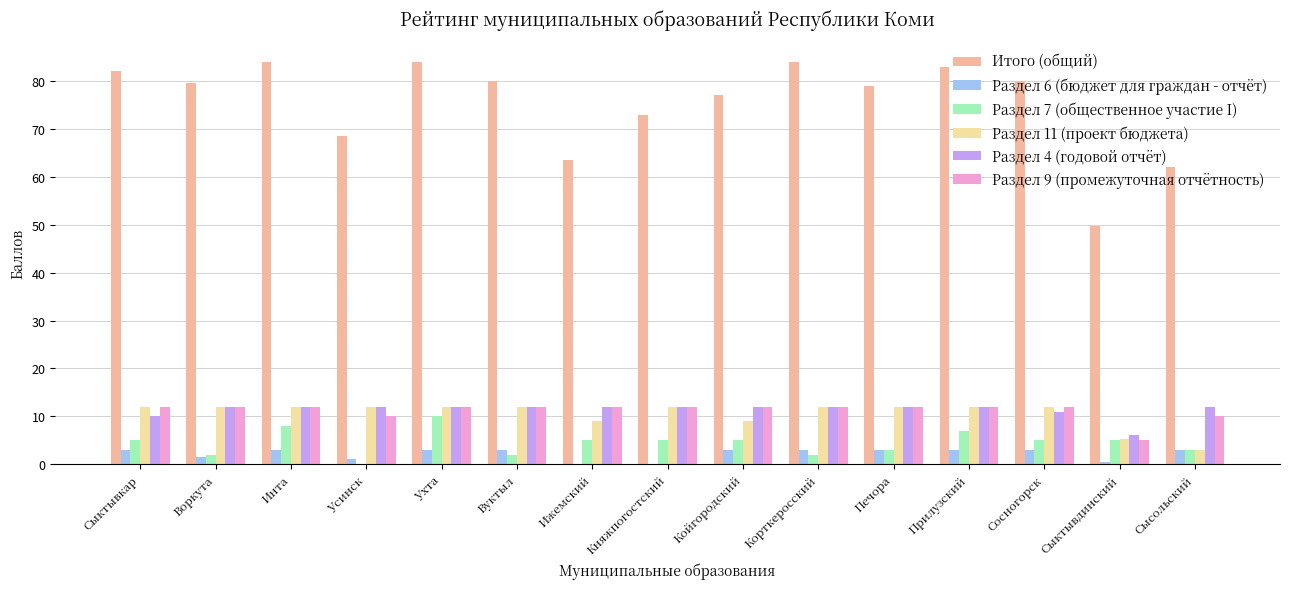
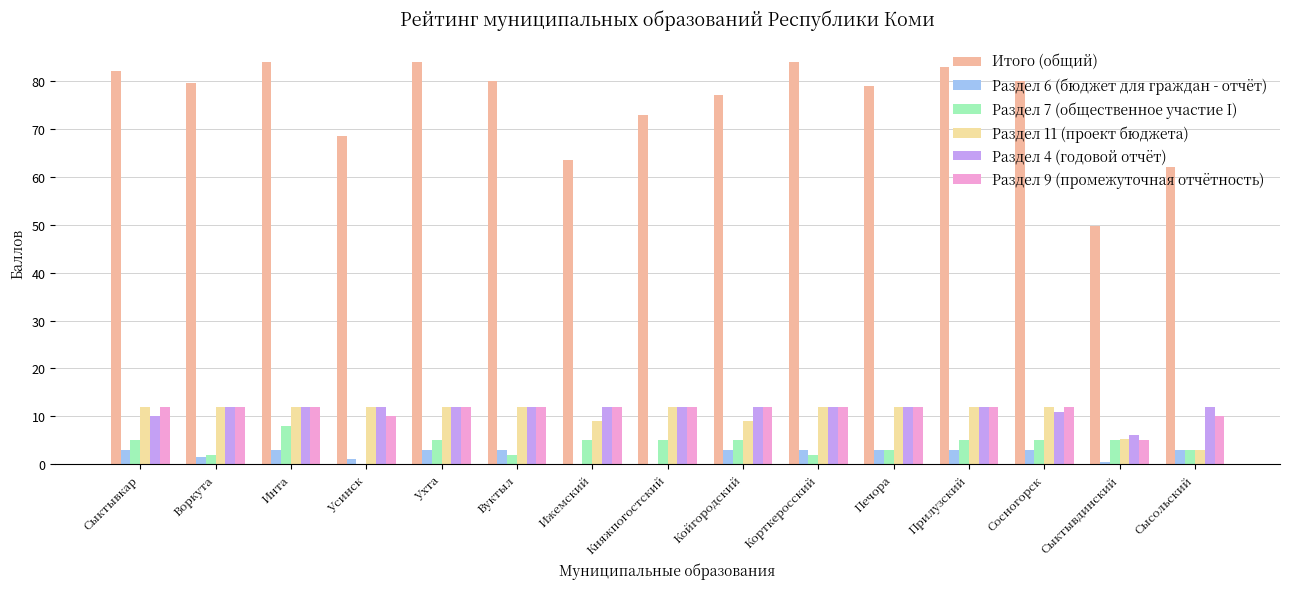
Раздел 7 (общественное участие I), Ухта: 10 -> 5
Раздел 7 (общественное участие I), Прилузский: 7 -> 5
